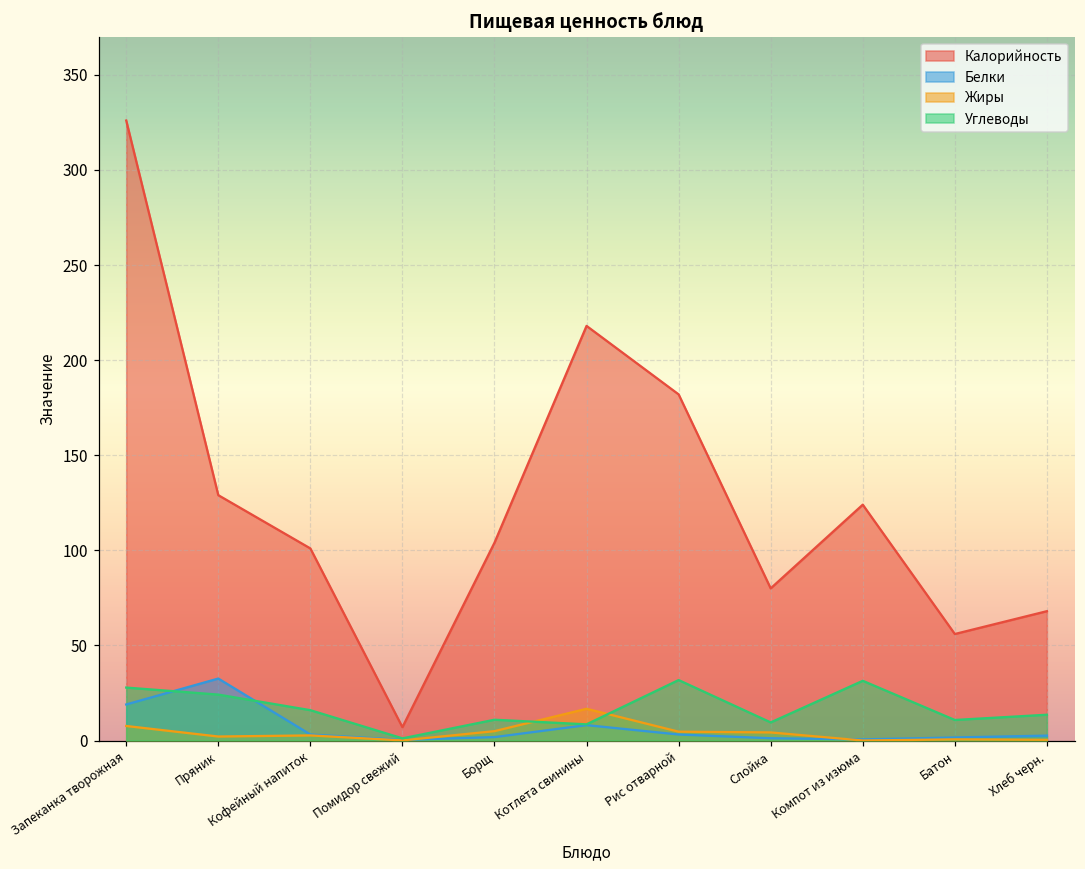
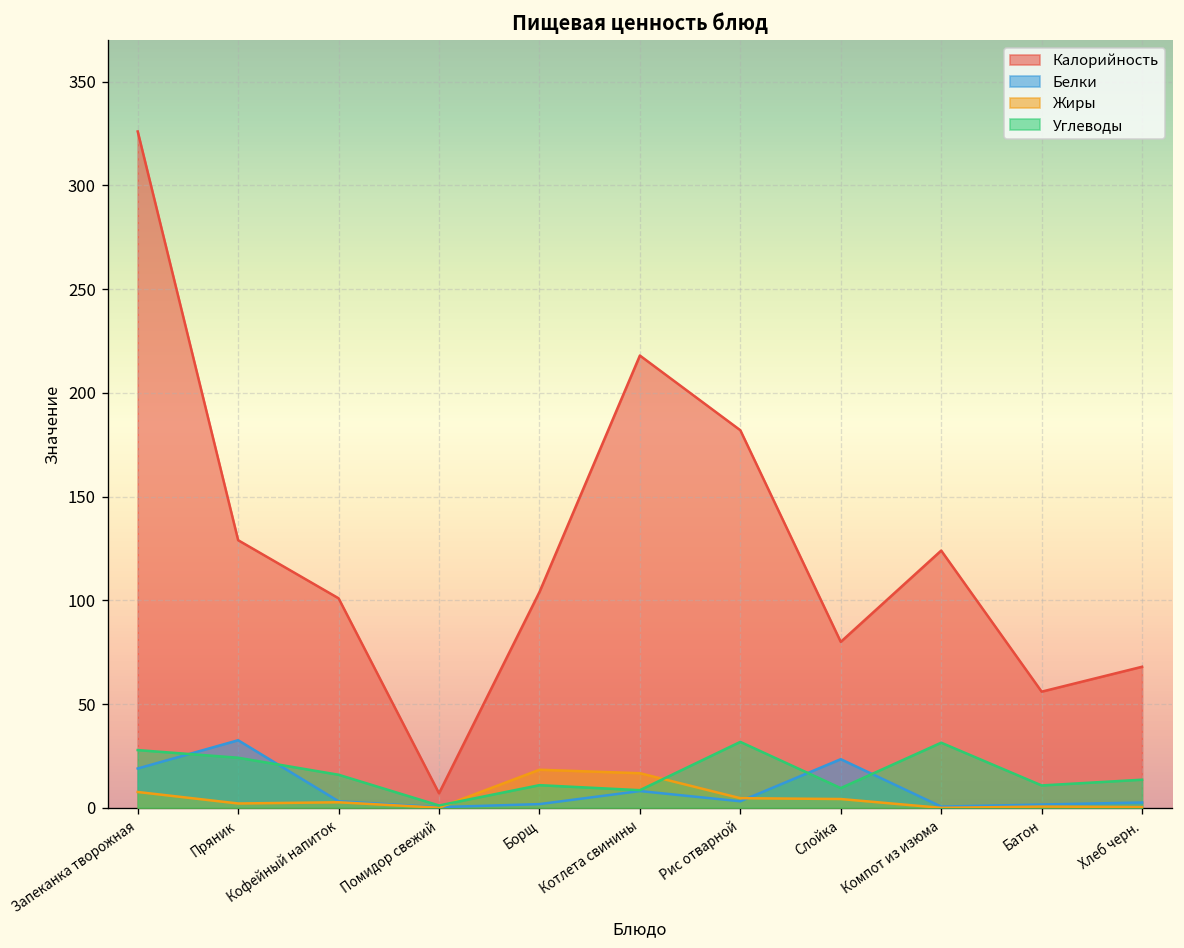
Жиры, Борщ: 5 -> 18
Белки, Слойка: 1 -> 23
